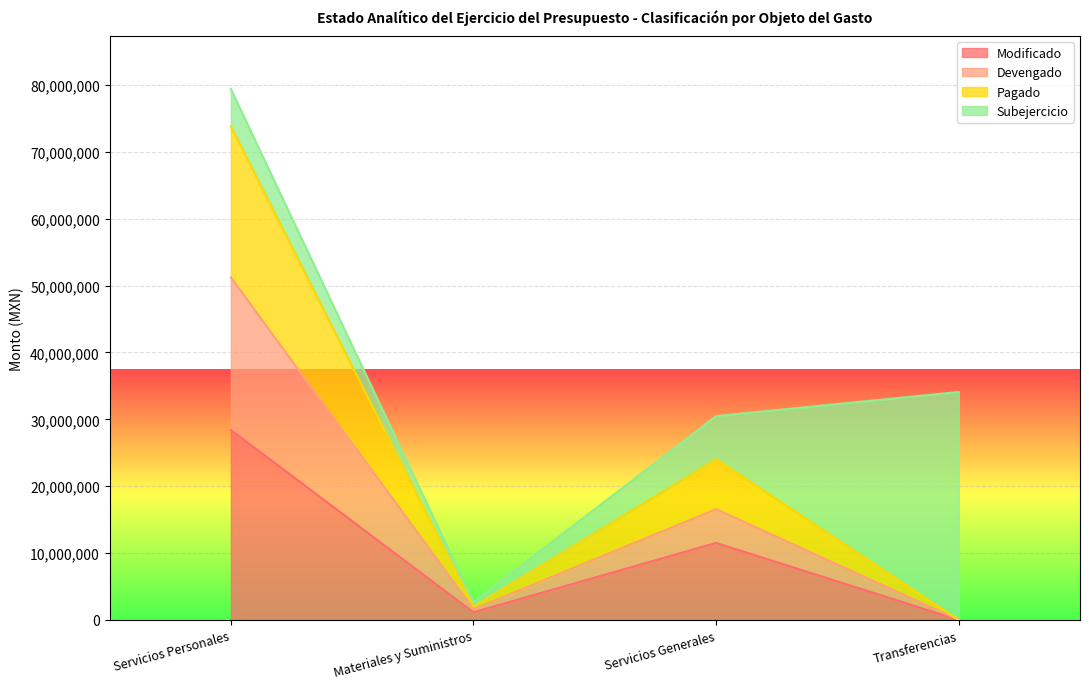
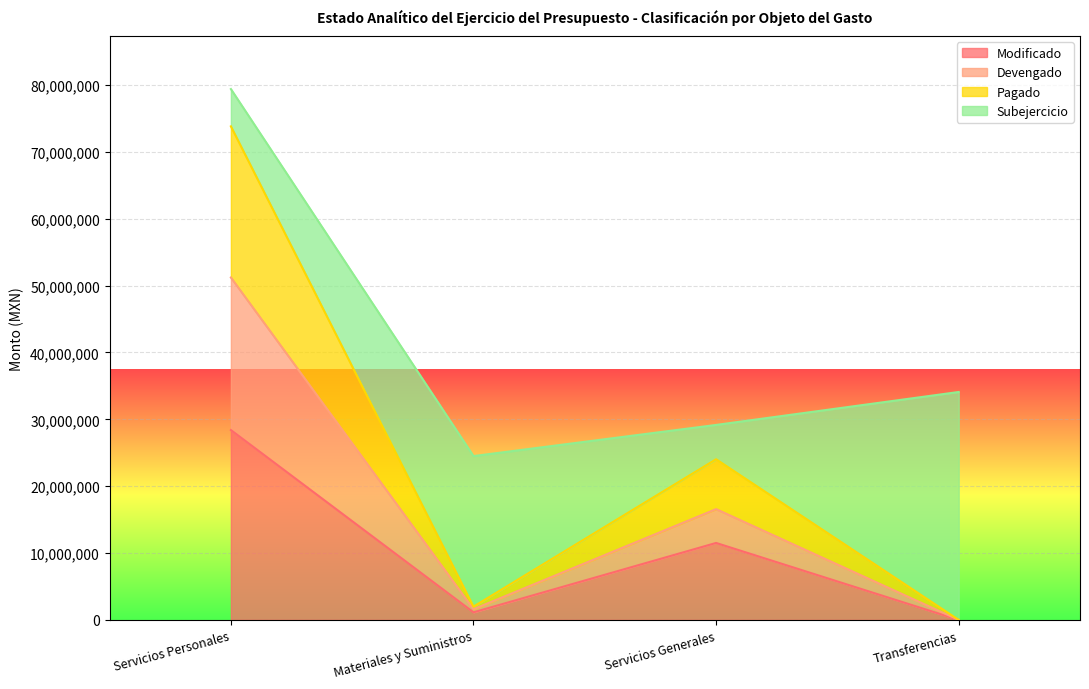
Subejercicio, Materiales y Suministros: 1,000,000 -> 23,000,000
Subejercicio, Servicios Generales: 6,000,000 -> 5,000,000
